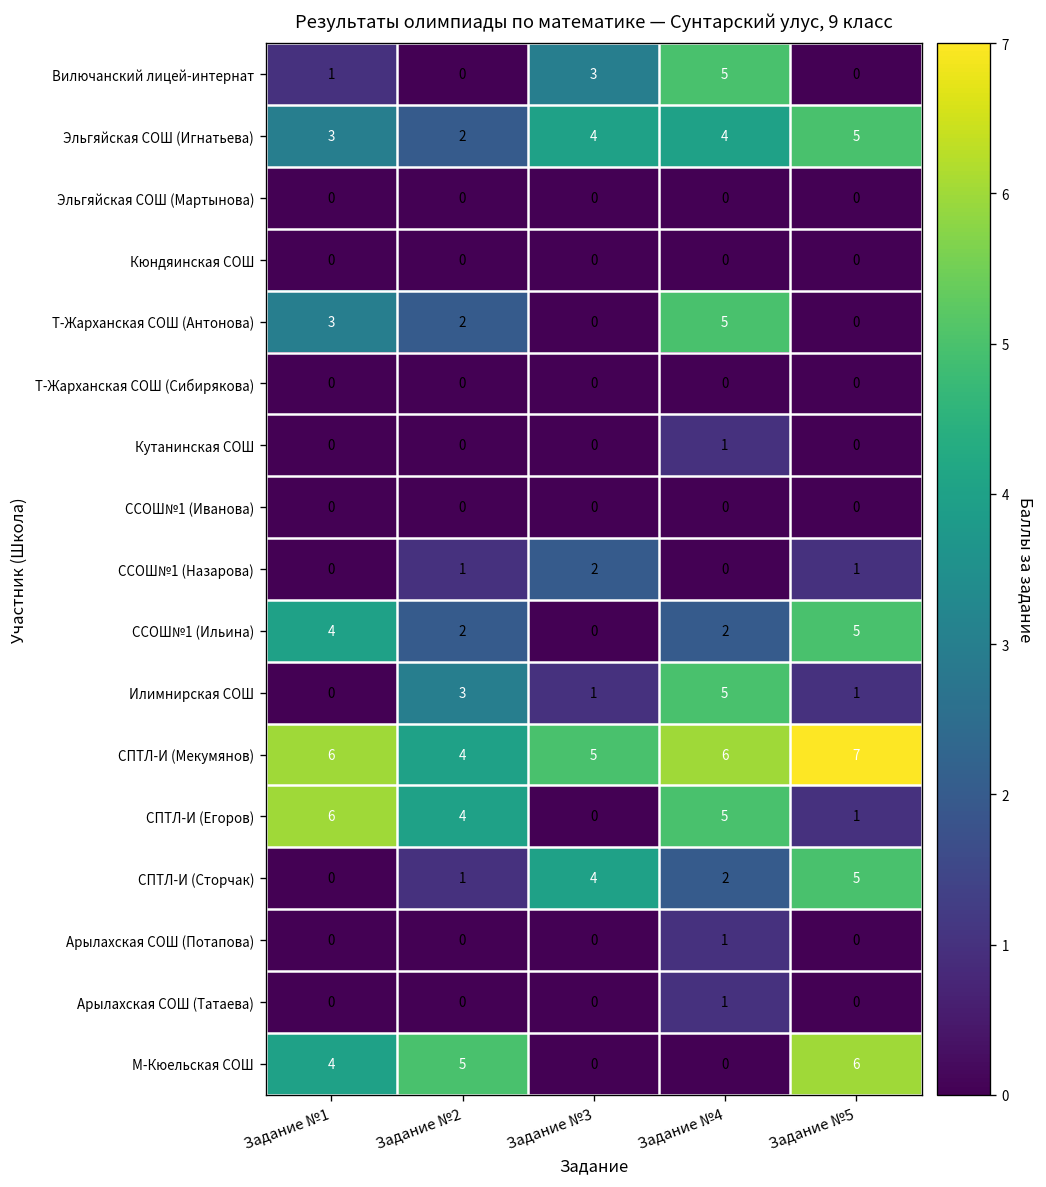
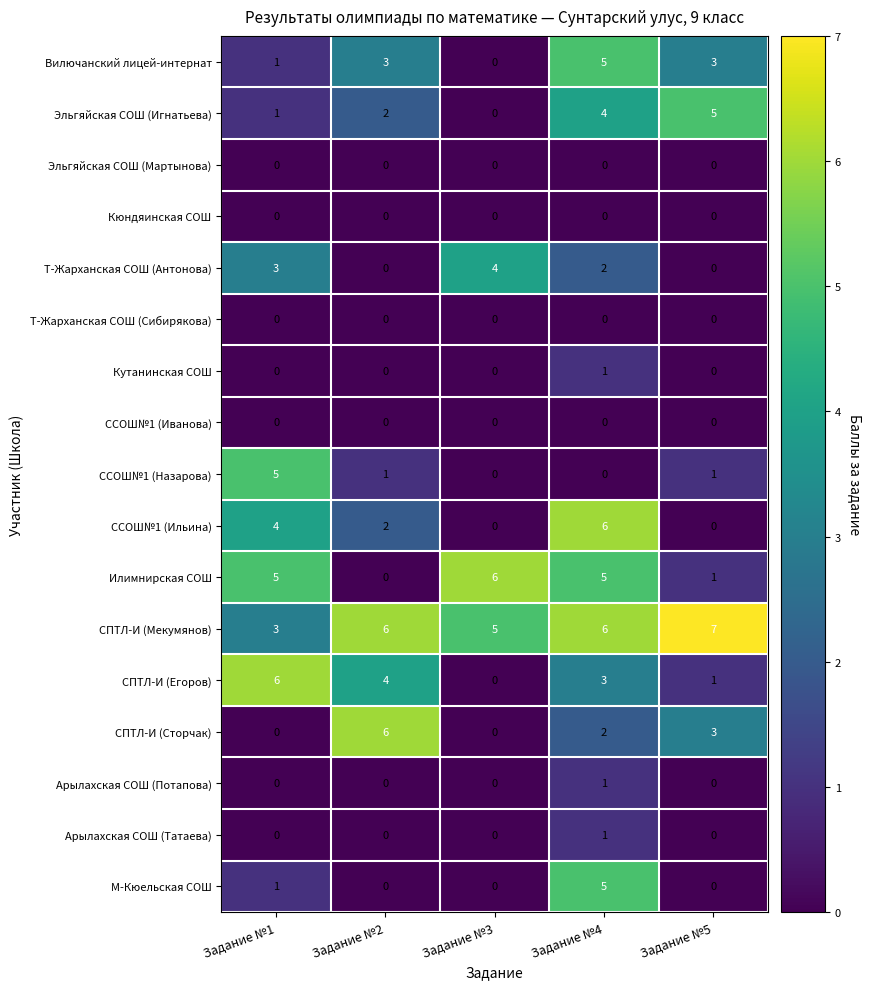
Вилючанский лицей-интернат, Задание №2: 0 -> 3
Вилючанский лицей-интернат, Задание №3: 3 -> 0
Вилючанский лицей-интернат, Задание №5: 0 -> 3
Эльгяйская СОШ (Игнатьева), Задание №1: 3 -> 1
Эльгяйская СОШ (Игнатьева), Задание №3: 4 -> 0
Т-Жарханская СОШ (Антонова), Задание №2: 2 -> 0
Т-Жарханская СОШ (Антонова), Задание №3: 0 -> 4
Т-Жарханская СОШ (Антонова), Задание №4: 5 -> 2
ССОШ№1 (Назарова), Задание №1: 0 -> 5
ССОШ№1 (Назарова), Задание №3: 2 -> 0
ССОШ№1 (Ильина), Задание №4: 2 -> 6
ССОШ№1 (Ильина), Задание №5: 5 -> 0
Илимнирская СОШ, Задание №1: 0 -> 5
Илимнирская СОШ, Задание №2: 3 -> 0
Илимнирская СОШ, Задание №3: 1 -> 6
СПТЛ-И (Мекумянов), Задание №1: 6 -> 3
СПТЛ-И (Мекумянов), Задание №2: 4 -> 6
СПТЛ-И (Егоров), Задание №4: 5 -> 3
СПТЛ-И (Сторчак), Задание №2: 1 -> 6
СПТЛ-И (Сторчак), Задание №3: 4 -> 0
СПТЛ-И (Сторчак), Задание №5: 5 -> 3
М-Кюельская СОШ, Задание №1: 4 -> 1
М-Кюельская СОШ, Задание №2: 5 -> 0
М-Кюельская СОШ, Задание №4: 0 -> 5
М-Кюельская СОШ, Задание №5: 6 -> 0
